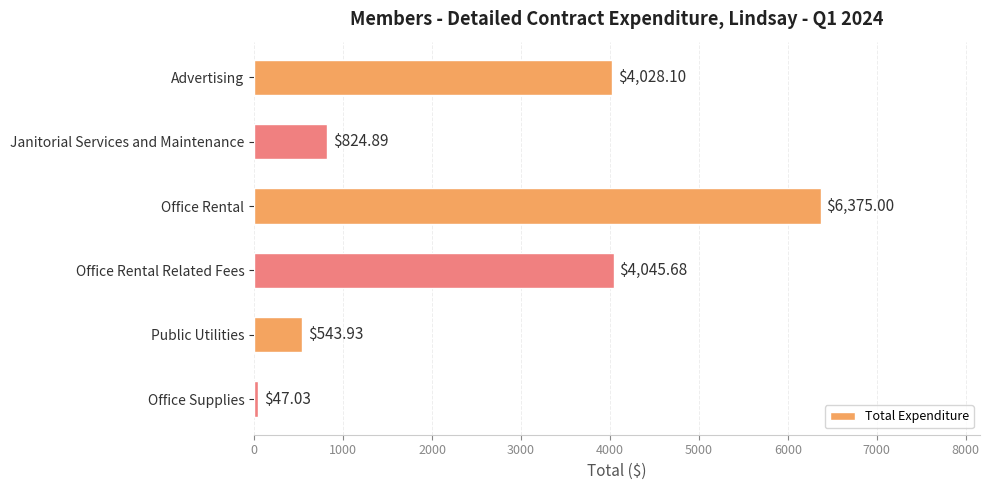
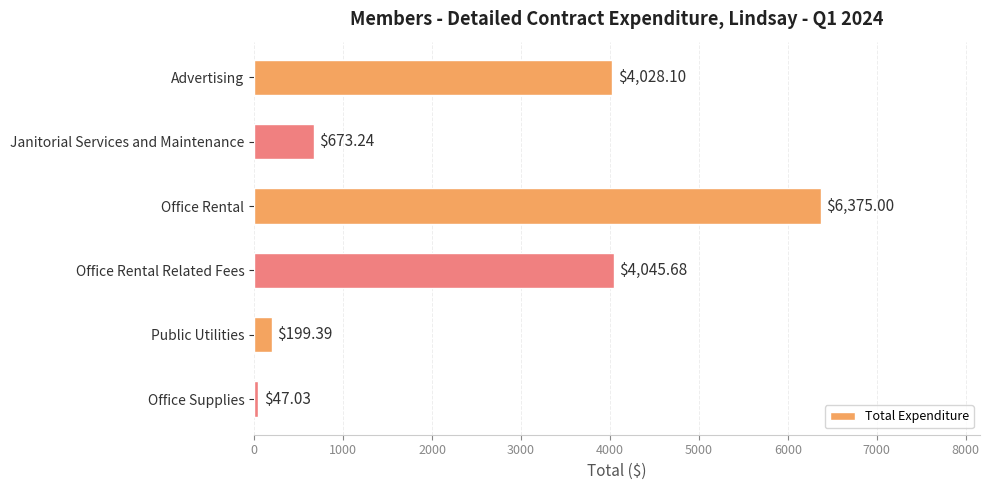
Janitorial Services and Maintenance: $824.89 -> $673.24
Public Utilities: $543.93 -> $199.39
